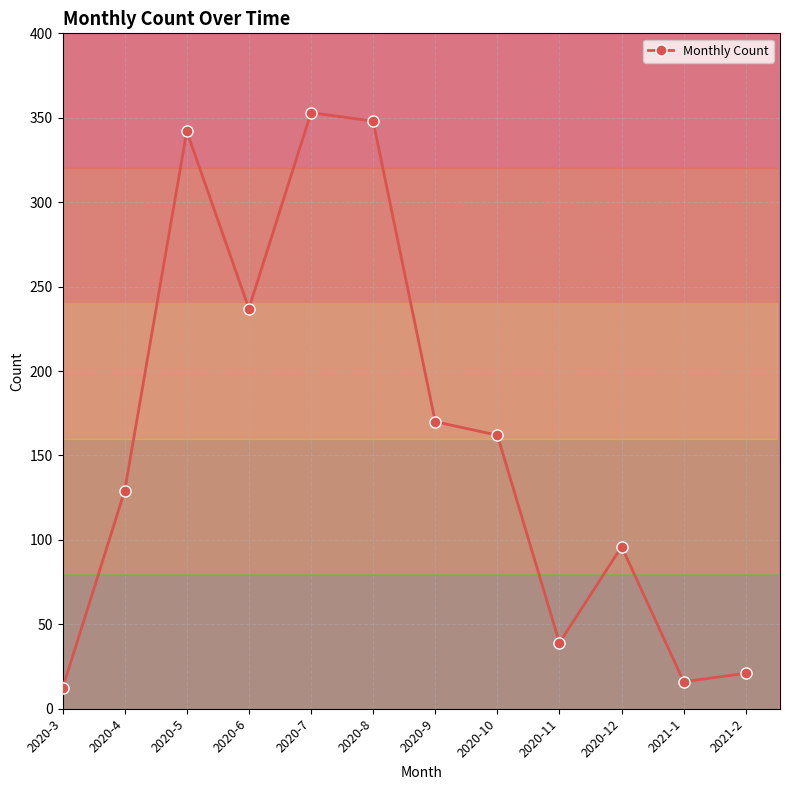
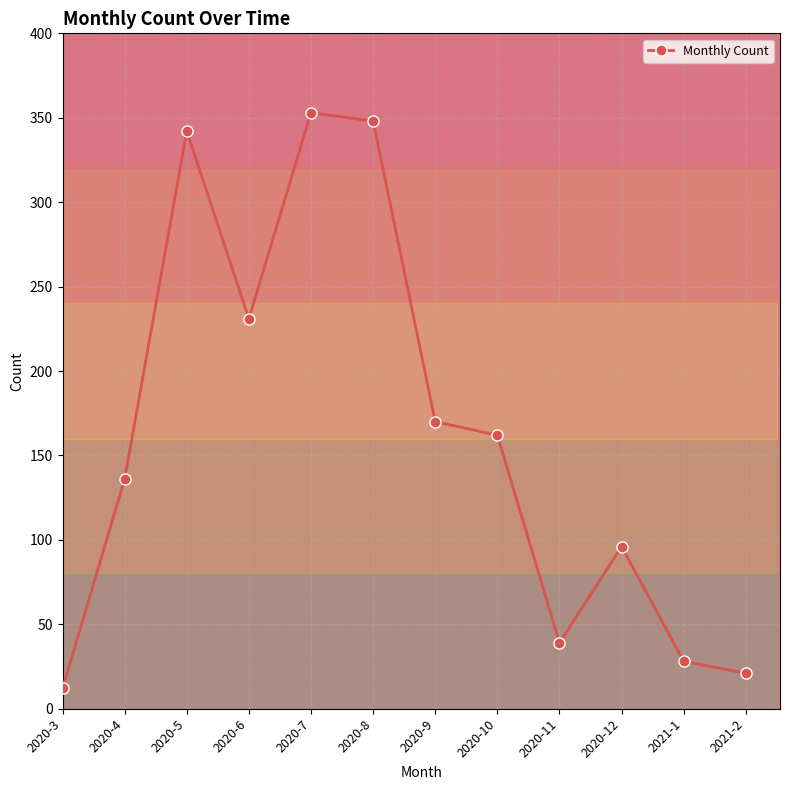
2020-4: 129 -> 136
2020-6: 237 -> 231
2021-1: 16 -> 28
